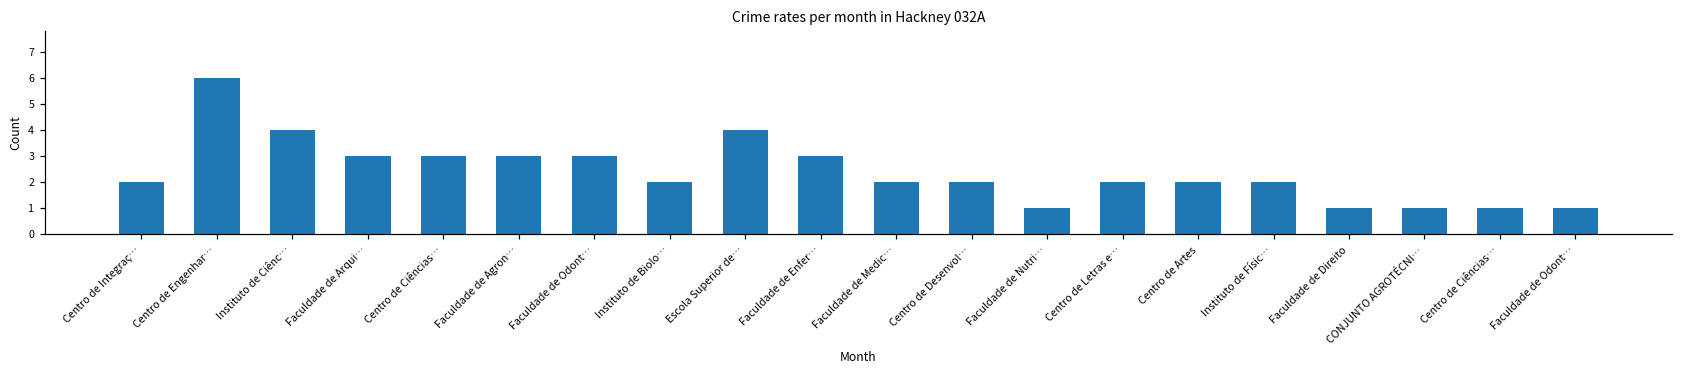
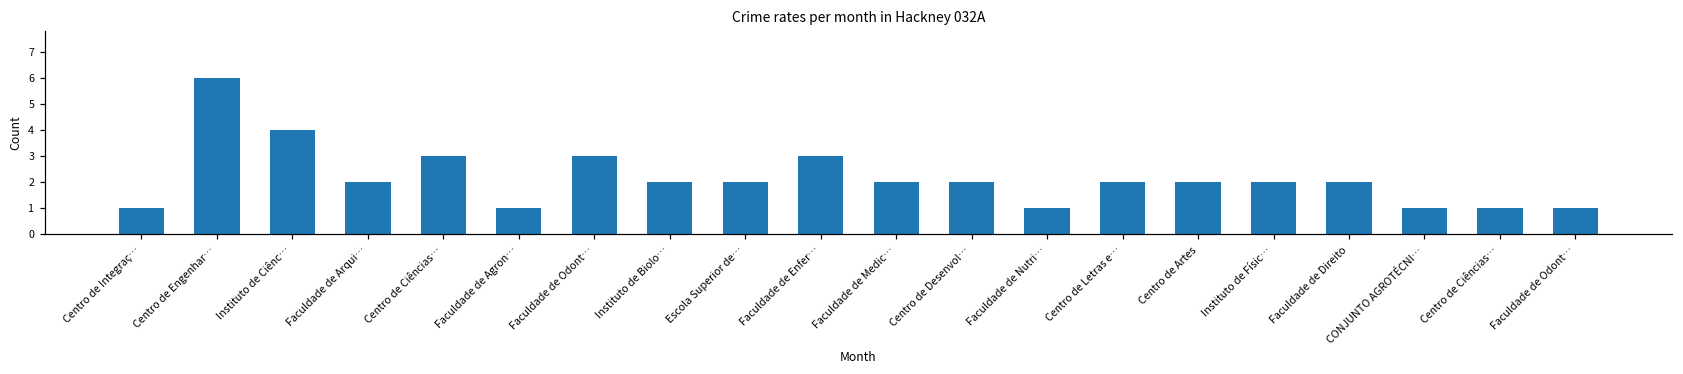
Centro de Integraç…: 2 -> 1
Faculdade de Arqui…: 3 -> 2
Faculdade de Agron…: 3 -> 1
Escola Superior de…: 4 -> 2
Faculdade de Direito: 1 -> 2
